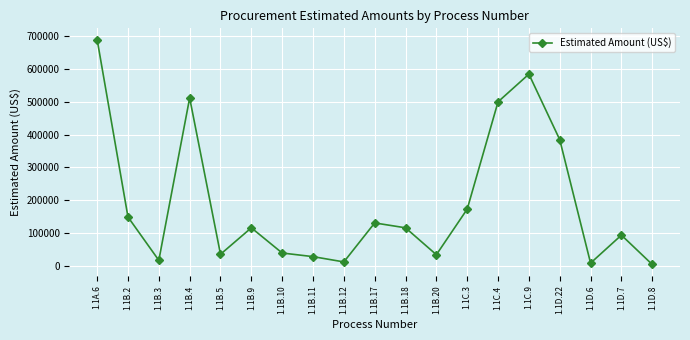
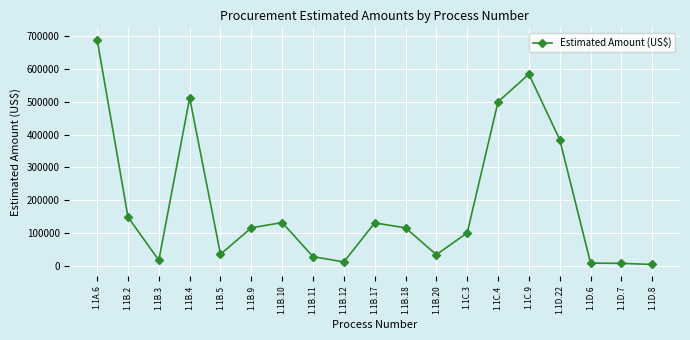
1.1B.10: 40000 -> 130000
1.1C.3: 170000 -> 100000
1.1D.7: 90000 -> 10000
